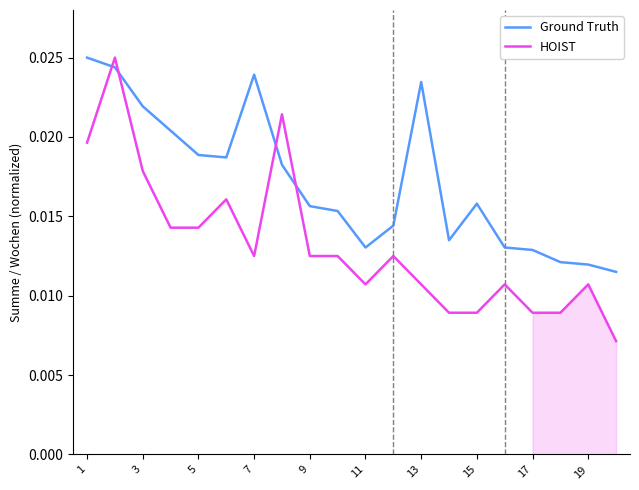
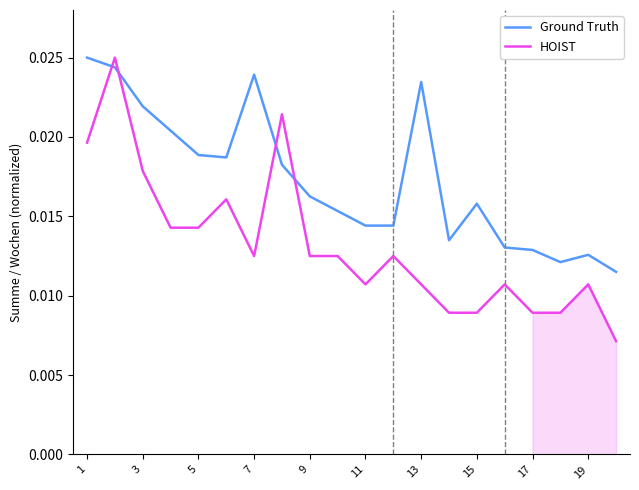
Ground Truth, 9: 0.0156 -> 0.0163
Ground Truth, 11: 0.0130 -> 0.0144
Ground Truth, 19: 0.0120 -> 0.0126
